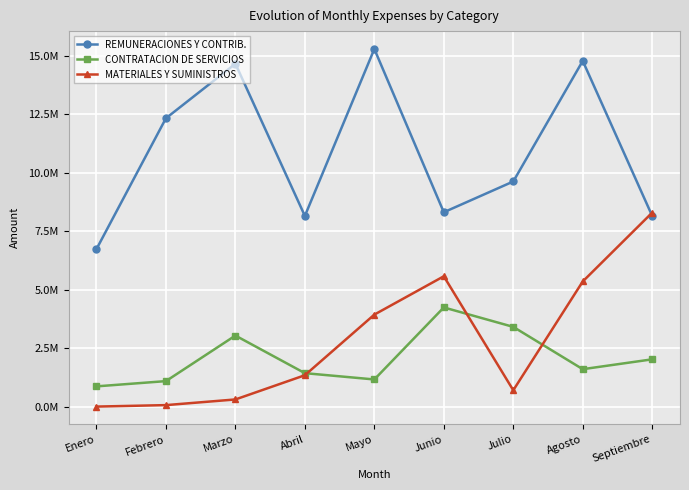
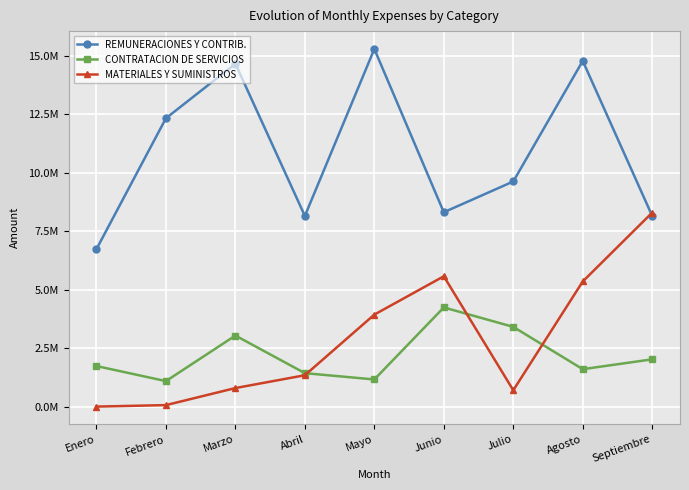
CONTRATACION DE SERVICIOS, Enero: 900000 -> 1700000
MATERIALES Y SUMINISTROS, Marzo: 300000 -> 800000
